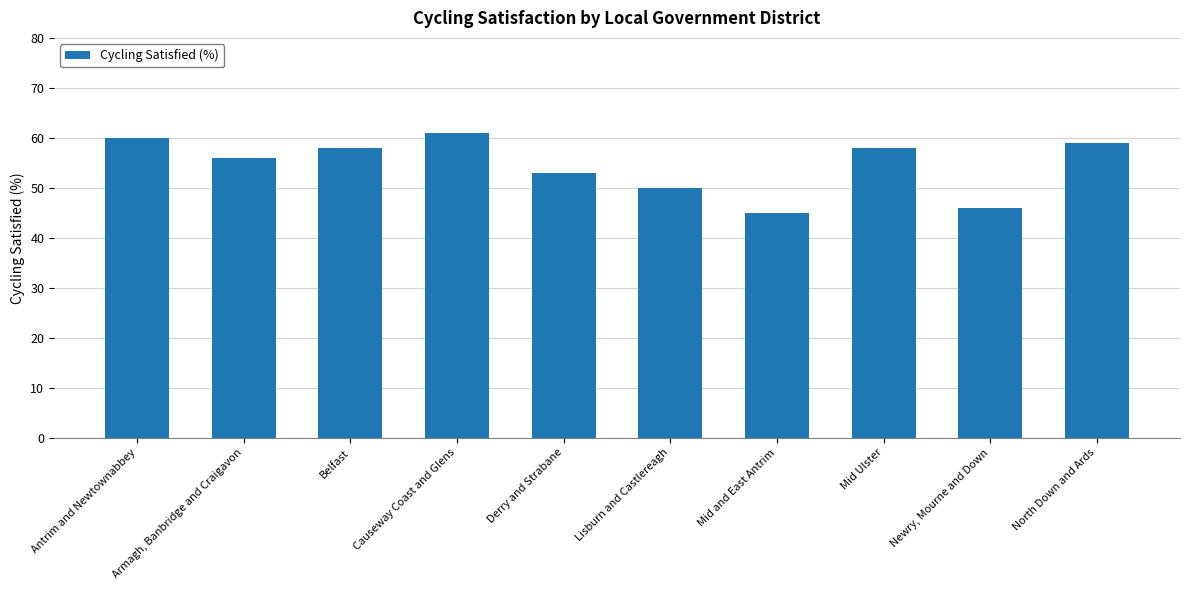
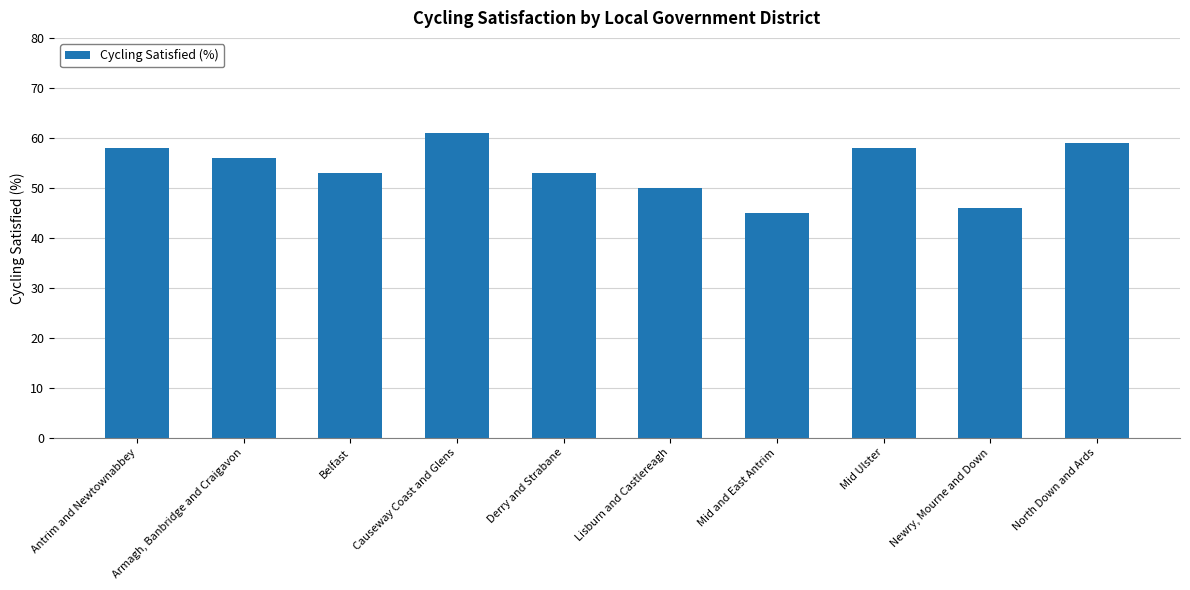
Antrim and Newtownabbey: 60 -> 58
Belfast: 58 -> 53
